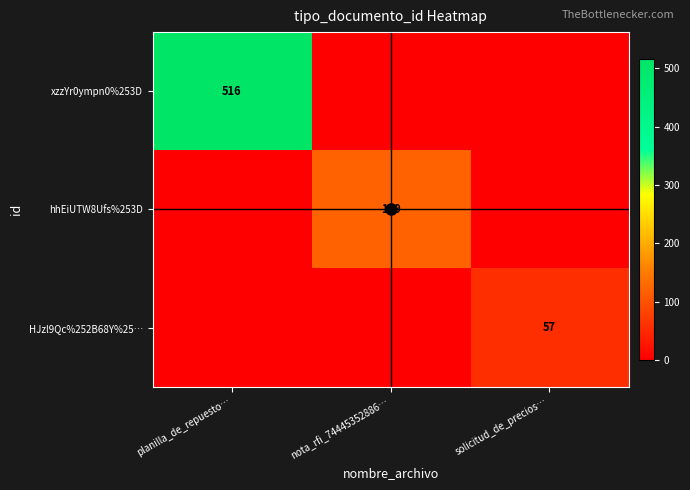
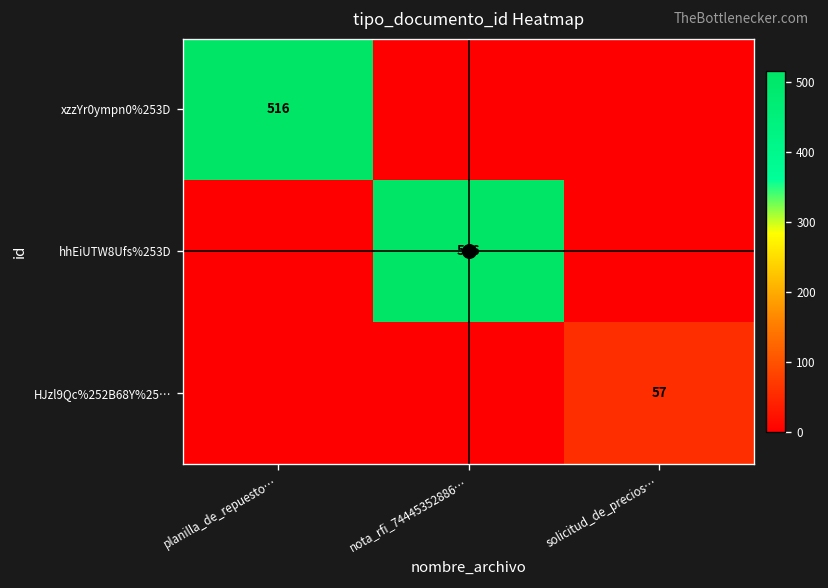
hhEiUTW8Ufs%253D, nota_rfi_74445352886…: 119 -> 516
